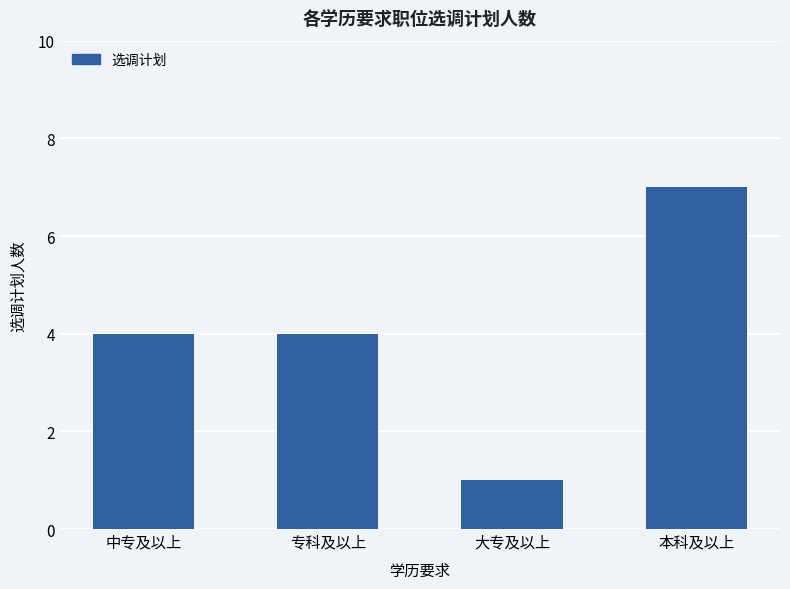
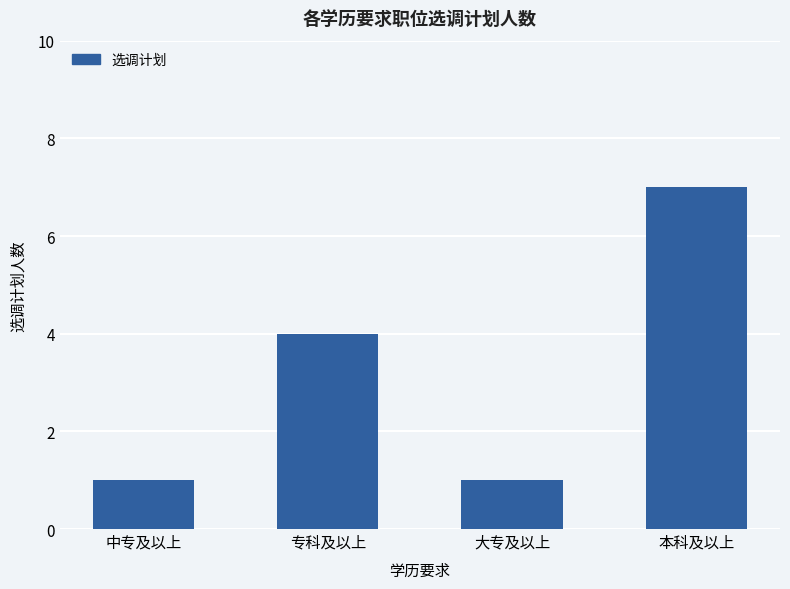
中专及以上: 4 -> 1
